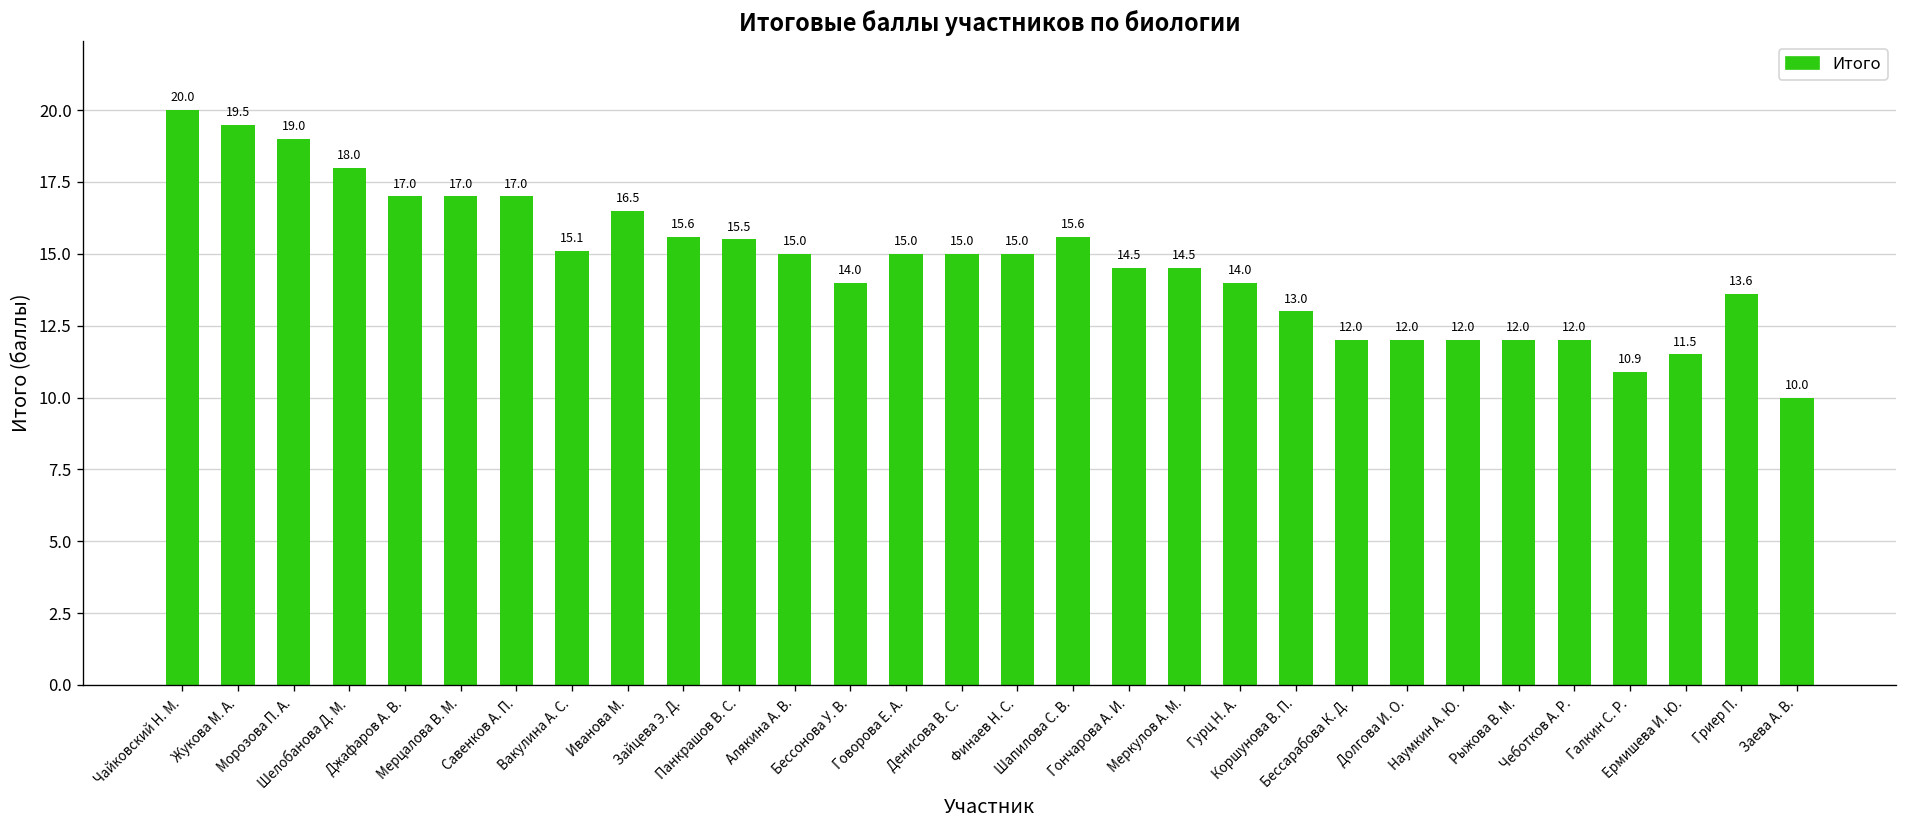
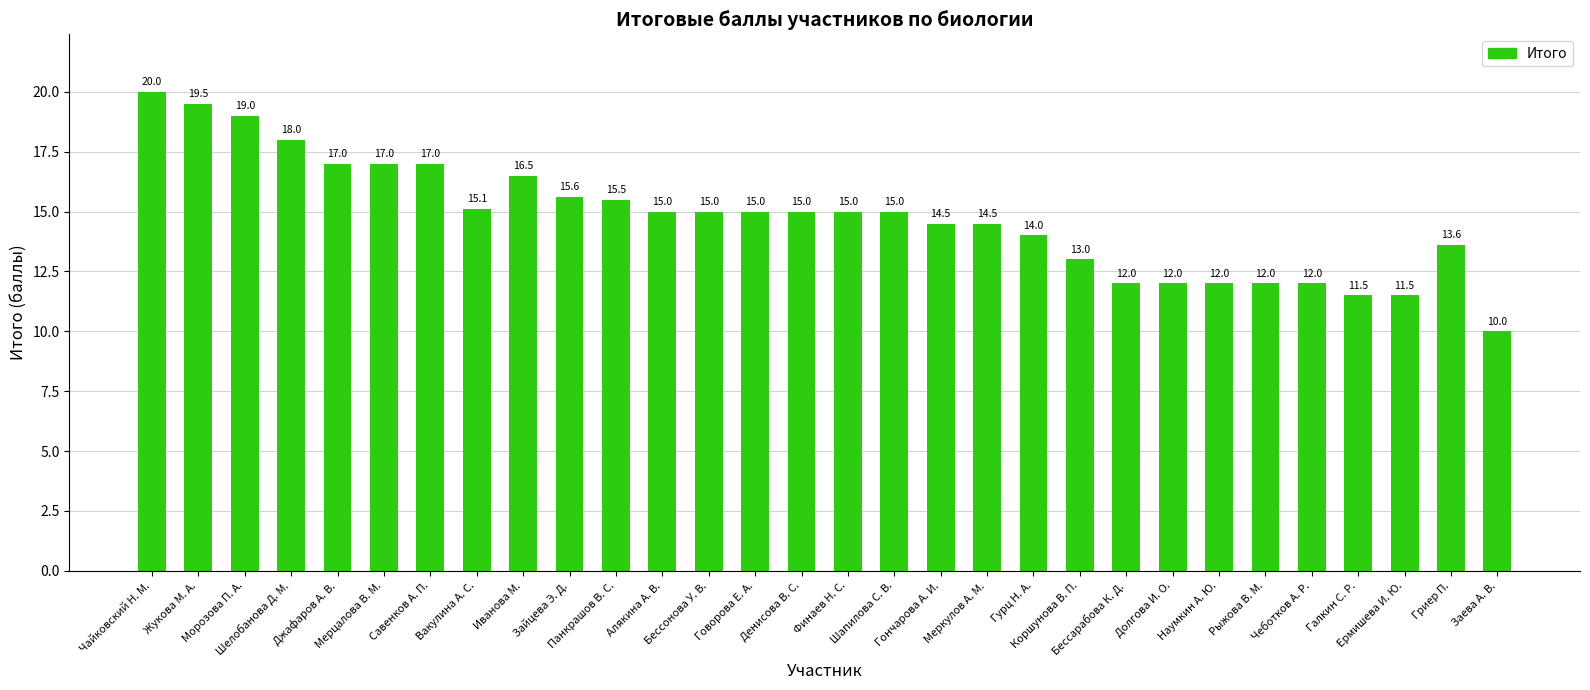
Бессонова У. В.: 14.0 -> 15.0
Шапилова С. В.: 15.6 -> 15.0
Галкин С. Р.: 10.9 -> 11.5
